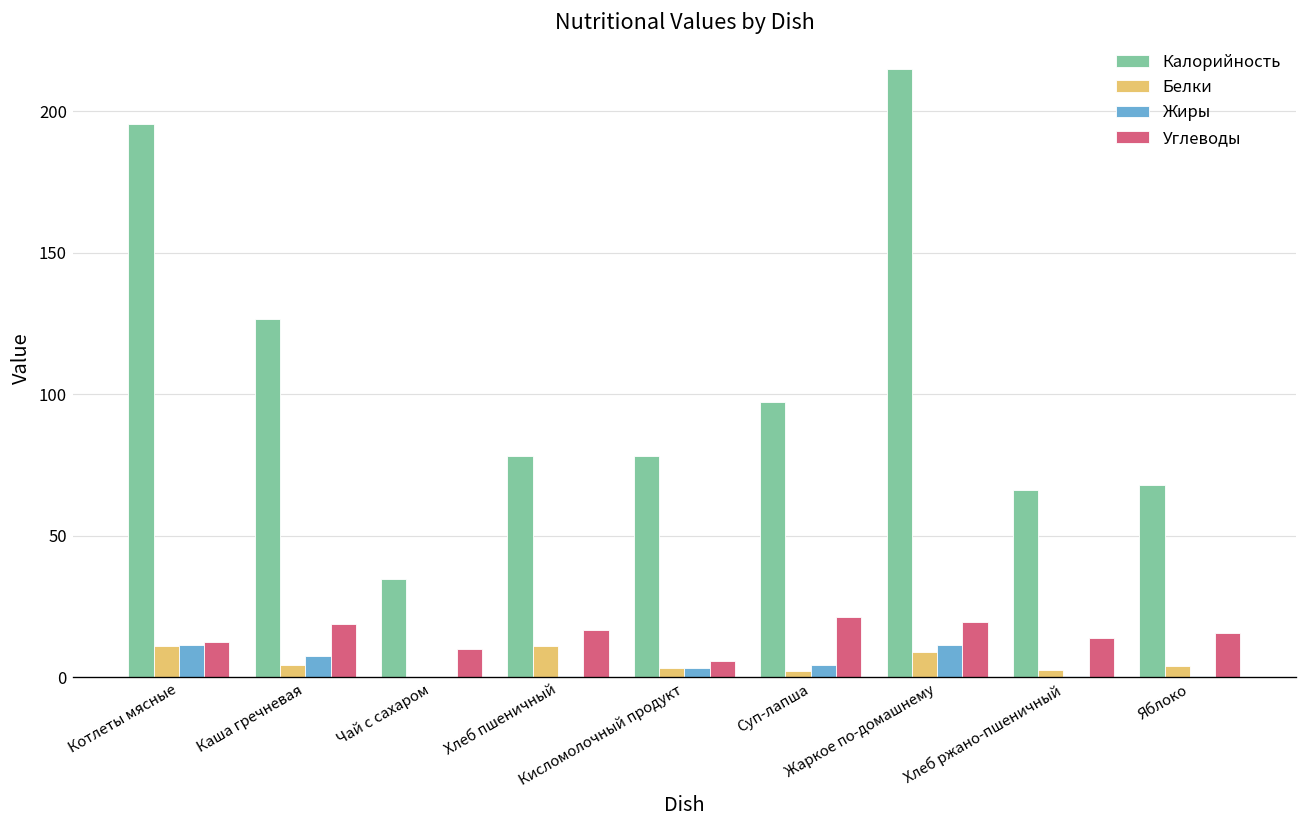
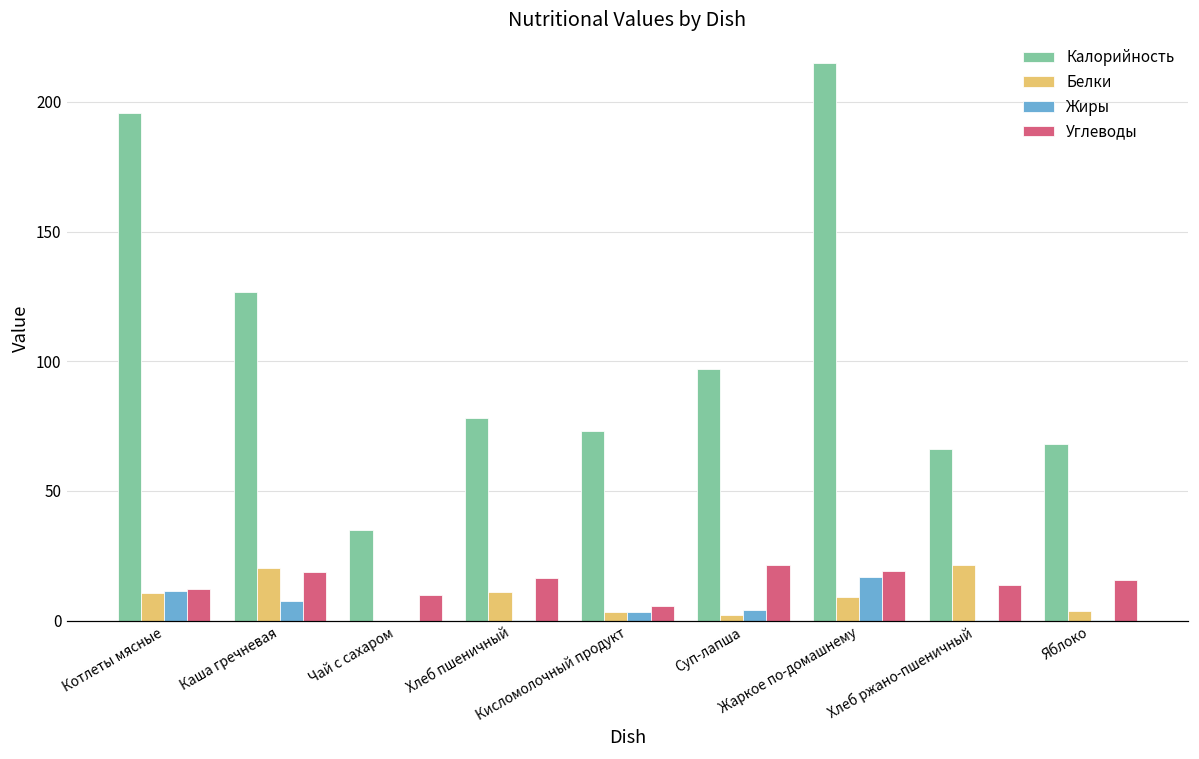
Белки, Каша гречневая: 4 -> 20
Калорийность, Кисломолочный продукт: 78 -> 73
Жиры, Жаркое по-домашнему: 11 -> 17
Белки, Хлеб ржано-пшеничный: 2 -> 21
